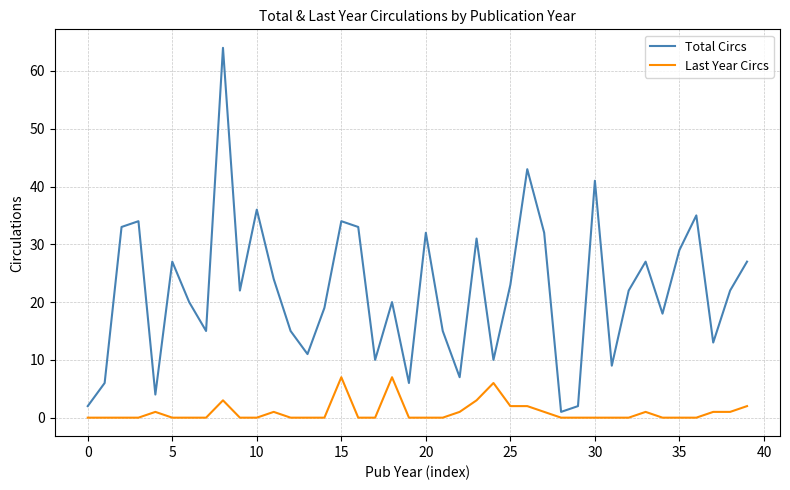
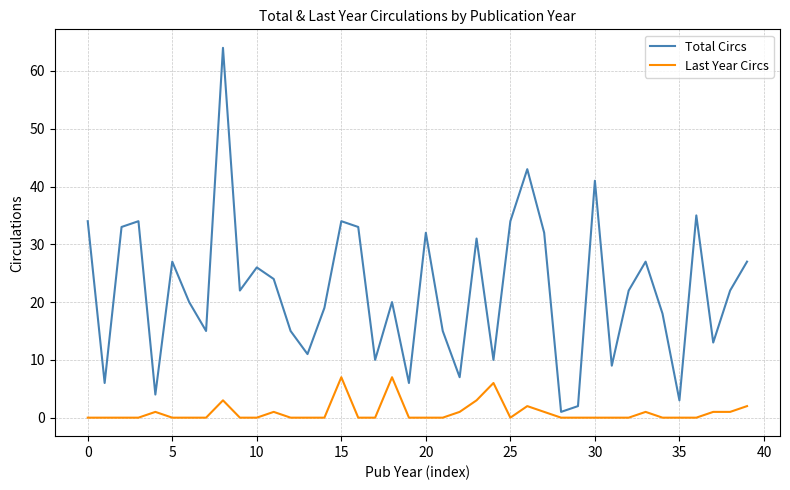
Total Circs, 0: 2 -> 34
Total Circs, 10: 36 -> 26
Total Circs, 25: 23 -> 34
Last Year Circs, 25: 2 -> 0
Total Circs, 35: 29 -> 3
